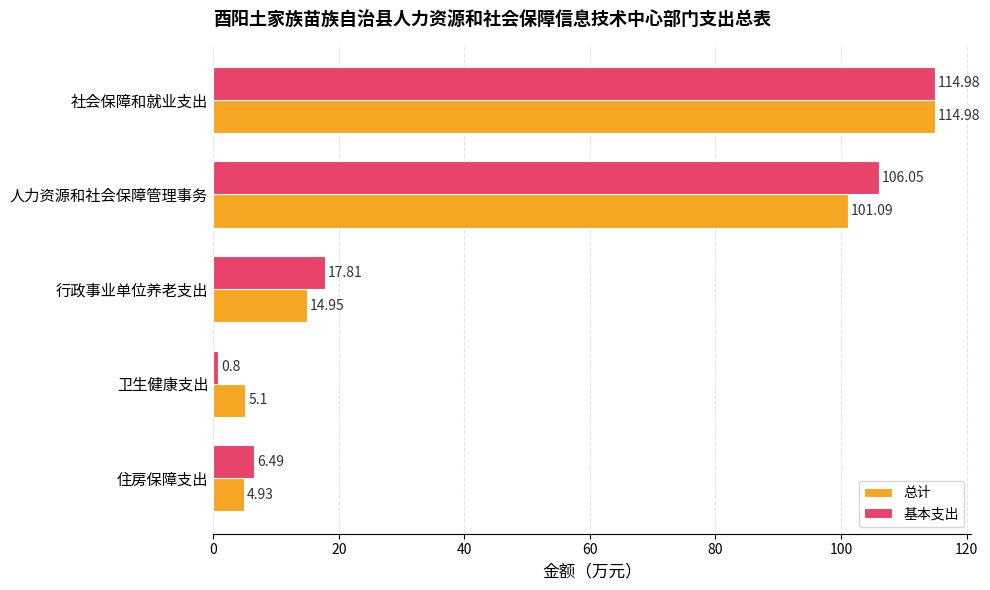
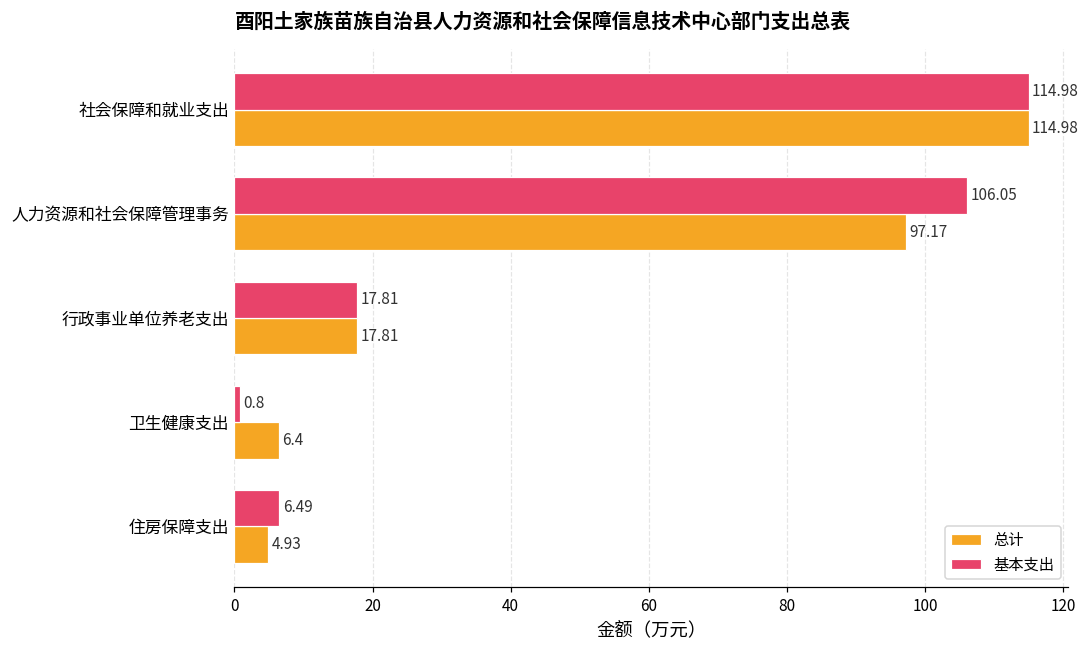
总计, 人力资源和社会保障管理事务: 101.09 -> 97.17
总计, 行政事业单位养老支出: 14.95 -> 17.81
总计, 卫生健康支出: 5.1 -> 6.4
